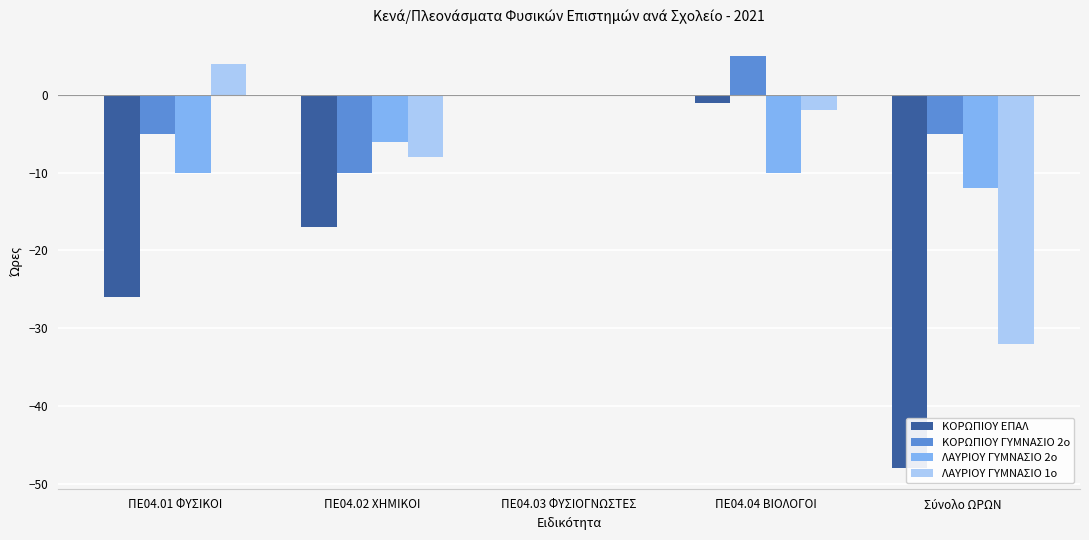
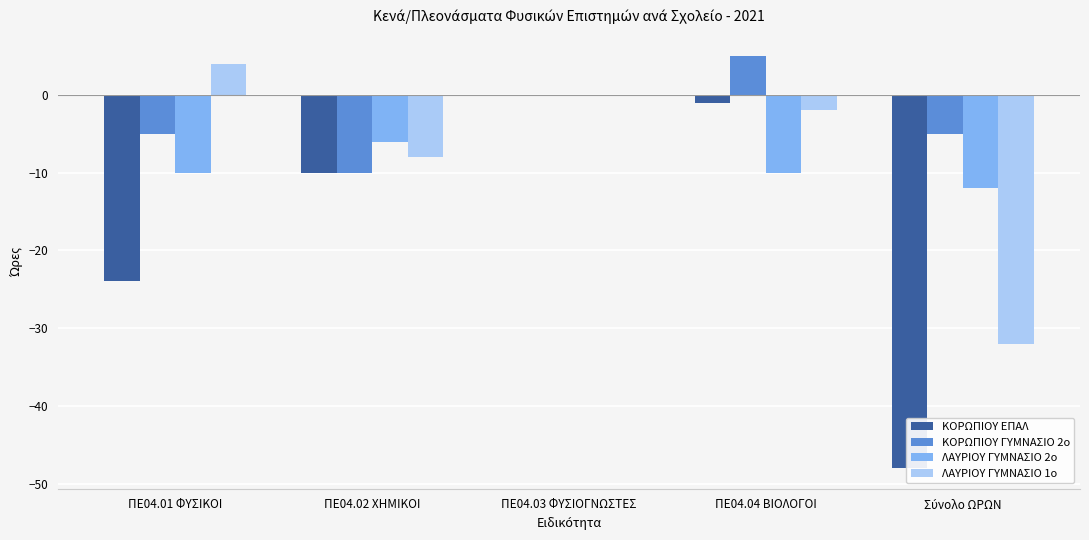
ΚΟΡΩΠΙΟΥ ΕΠΑΛ, ΠΕ04.01 ΦΥΣΙΚΟΙ: -26 -> -24
ΚΟΡΩΠΙΟΥ ΕΠΑΛ, ΠΕ04.02 ΧΗΜΙΚΟΙ: -17 -> -10
